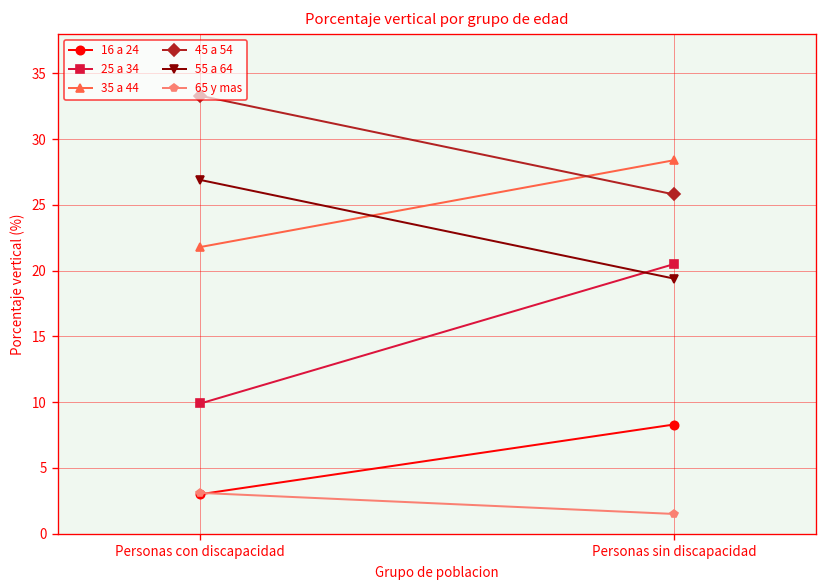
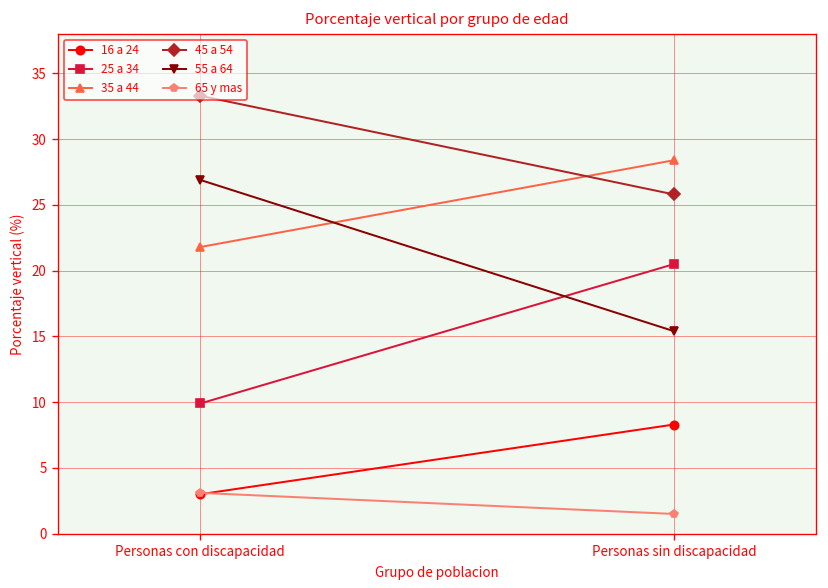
55 a 64, Personas sin discapacidad: 19.4 -> 15.4
